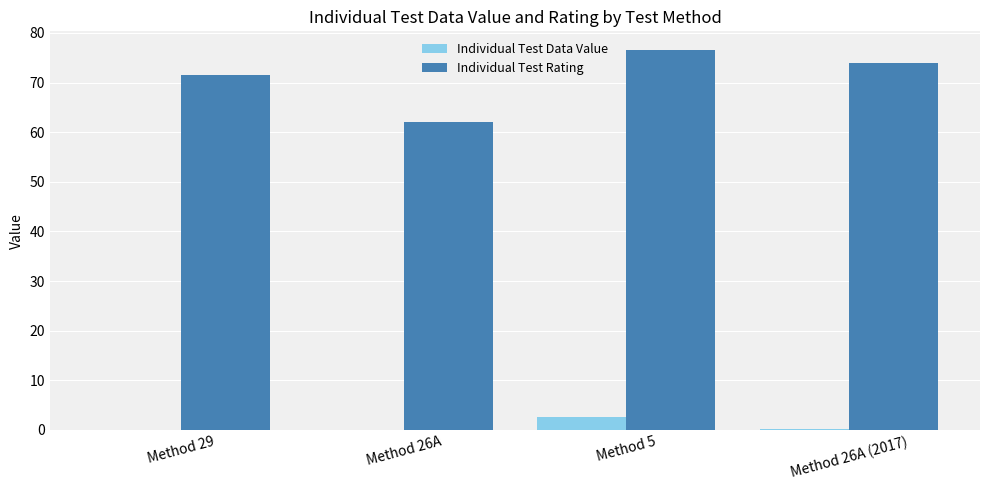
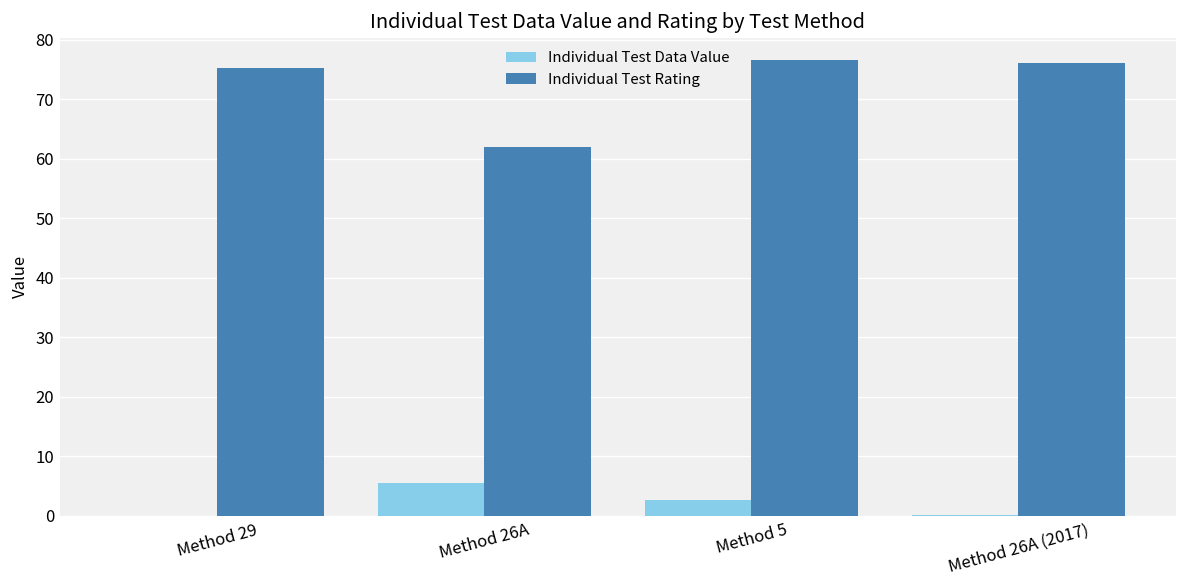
Individual Test Rating, Method 29: 72 -> 75
Individual Test Data Value, Method 26A: 0 -> 6
Individual Test Rating, Method 26A (2017): 74 -> 76
